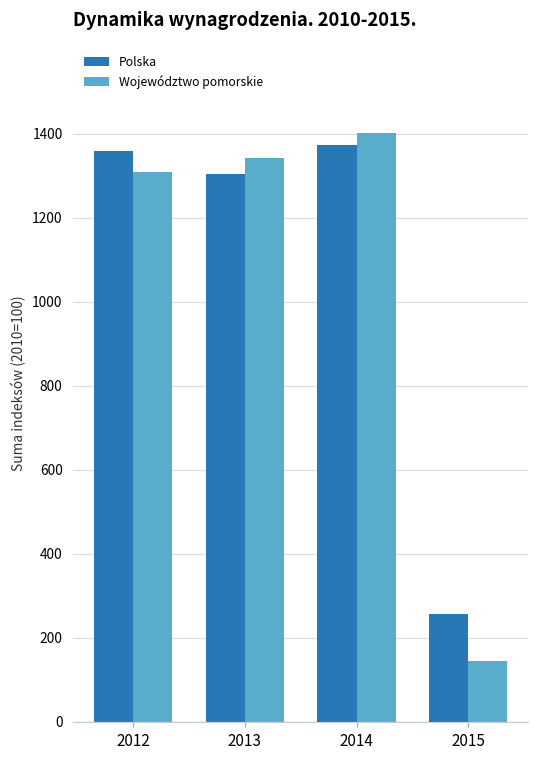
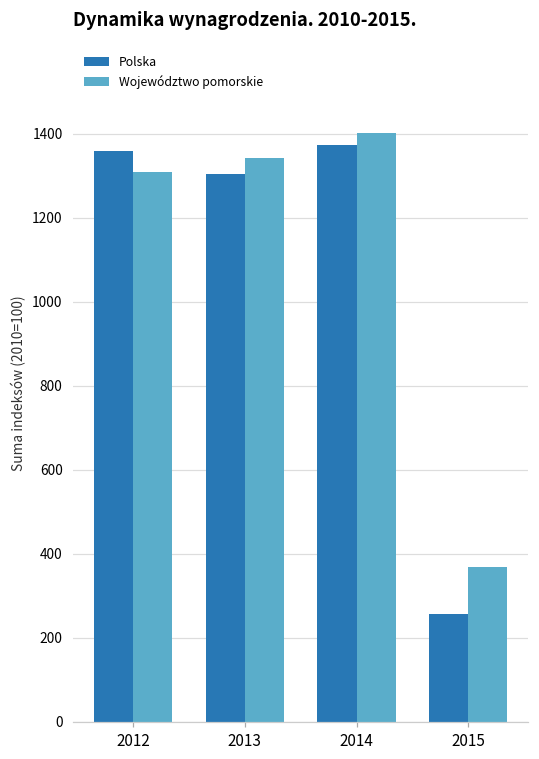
Województwo pomorskie, 2015: 140 -> 370
